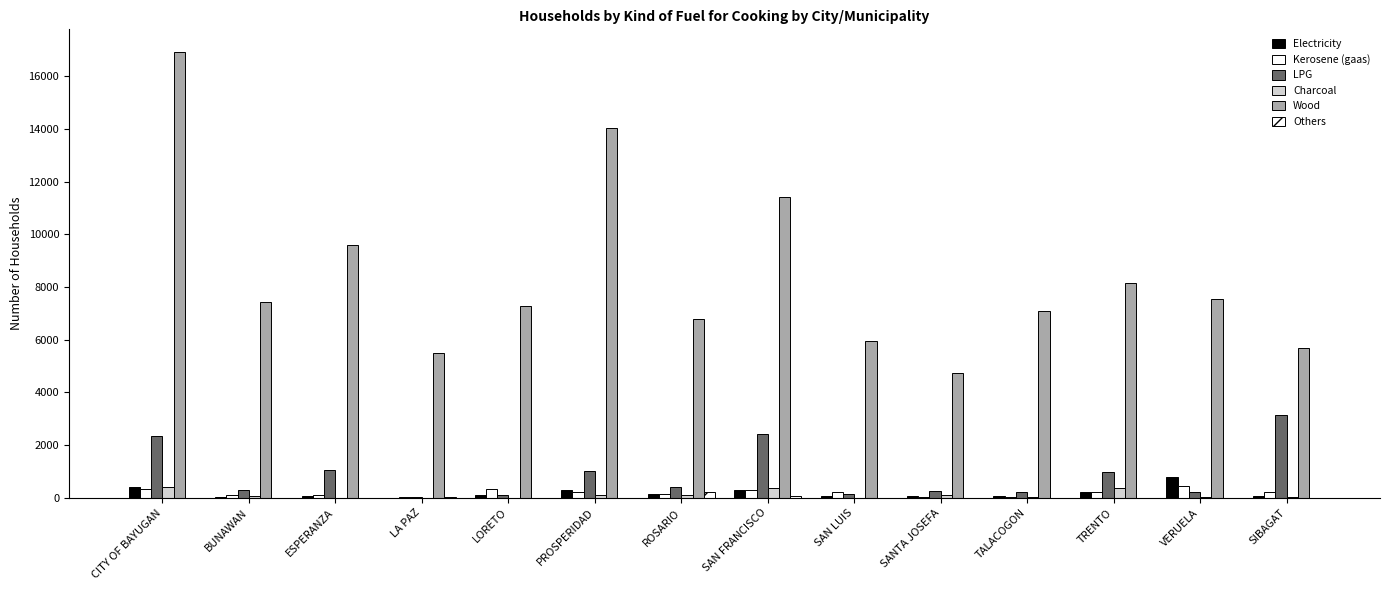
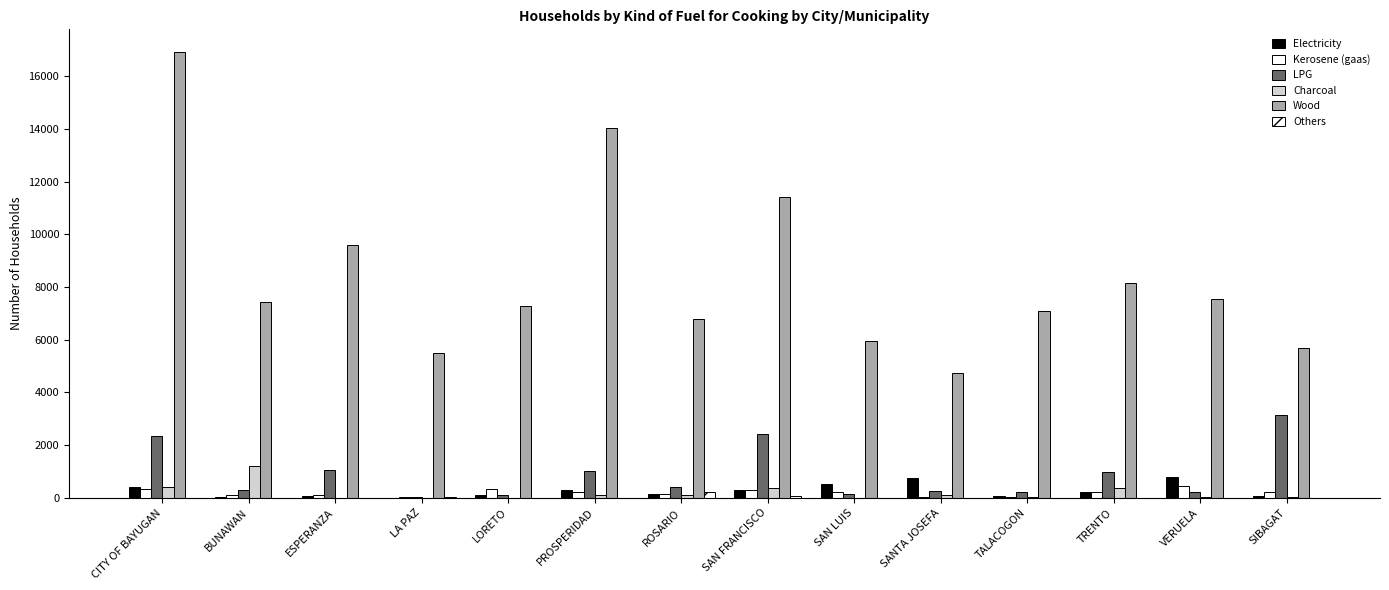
Charcoal, BUNAWAN: 100 -> 1200
Electricity, SAN LUIS: 100 -> 500
Electricity, SANTA JOSEFA: 100 -> 700
